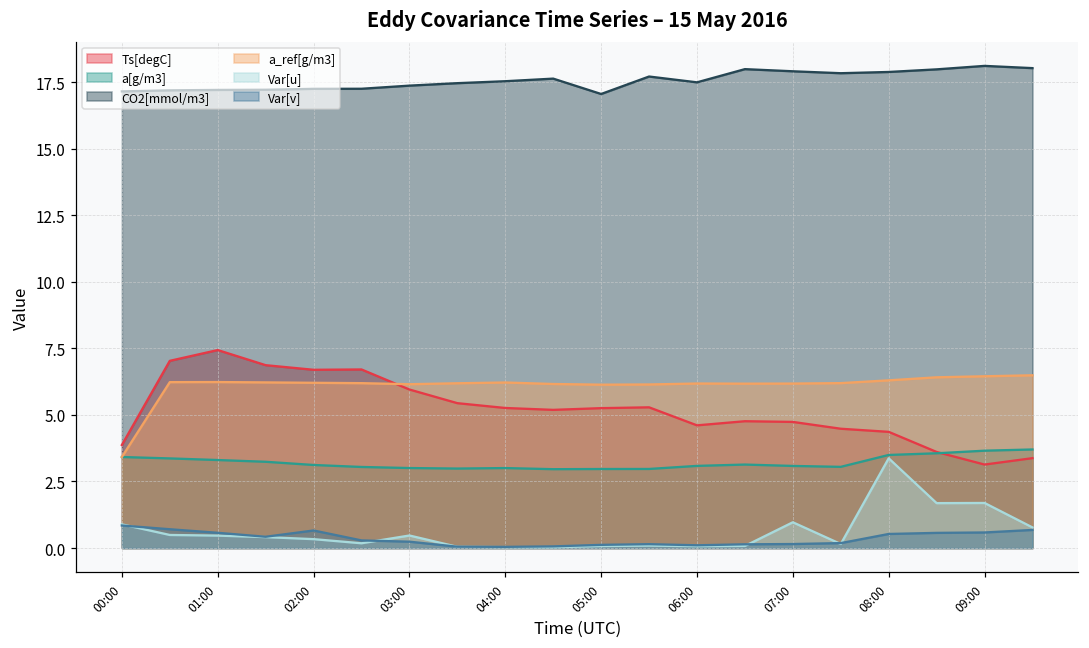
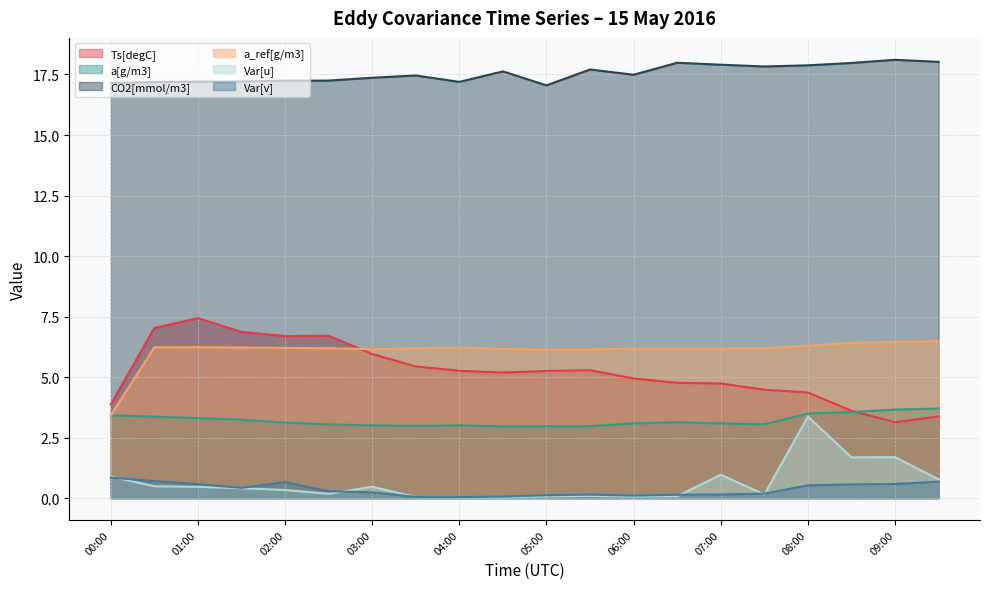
CO2[mmol/m3], 04:00: 17.5 -> 17.2
Ts[degC], 06:00: 4.6 -> 4.9
